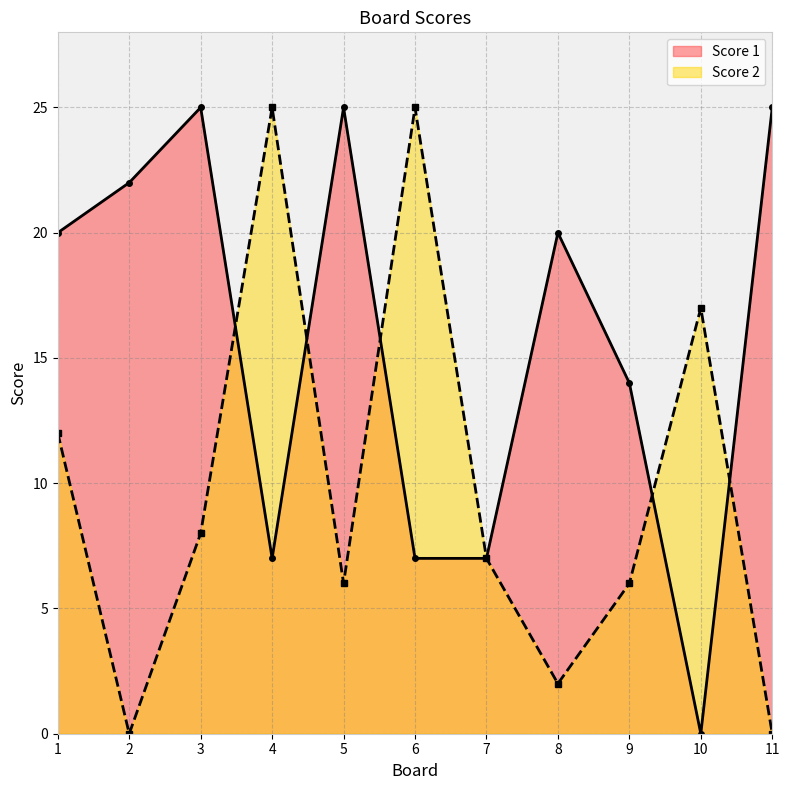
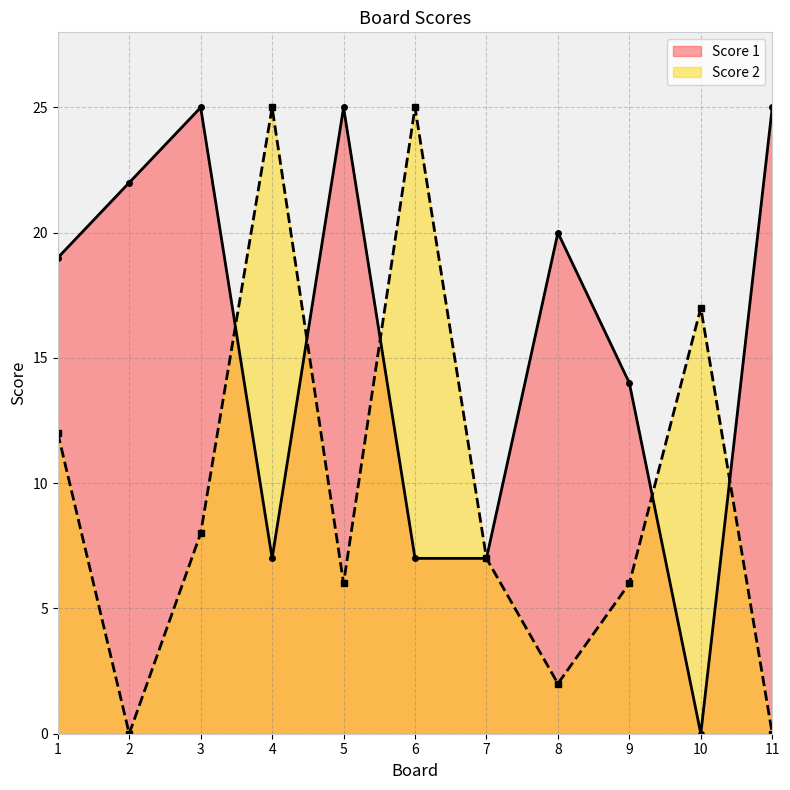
Score 1, 1: 20 -> 19
